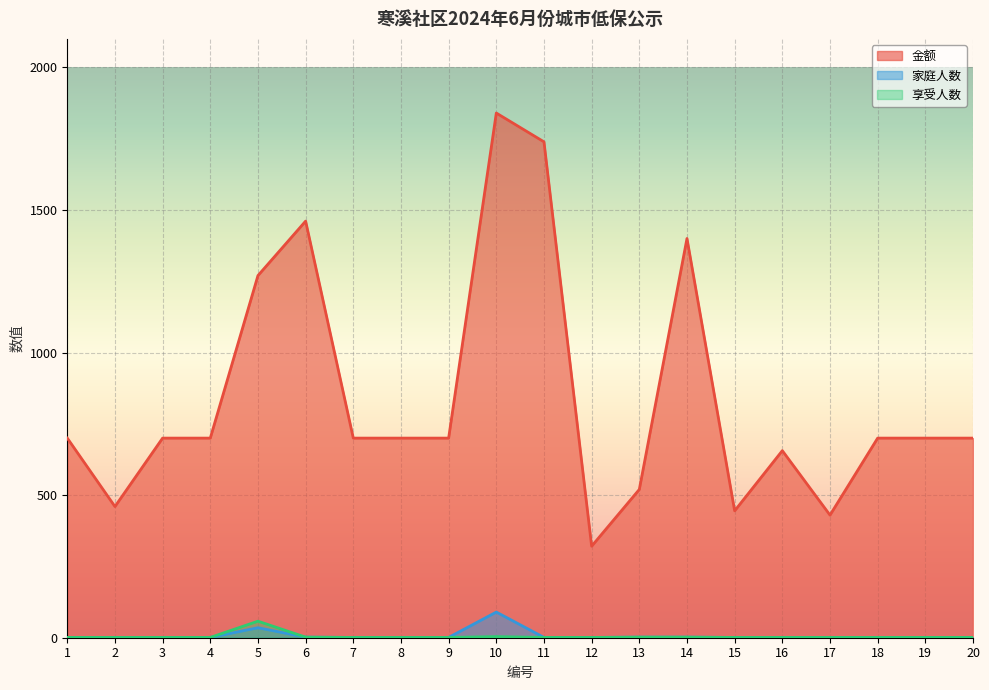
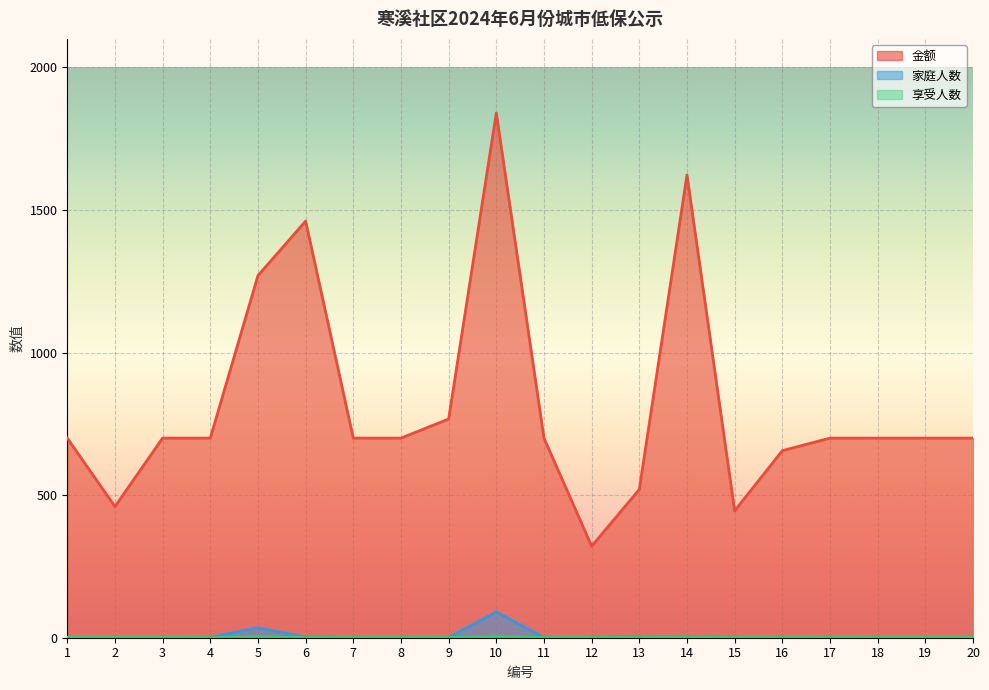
享受人数, 5: 60 -> 0
金额, 9: 700 -> 770
金额, 11: 1740 -> 700
金额, 14: 1400 -> 1620
金额, 17: 430 -> 700
